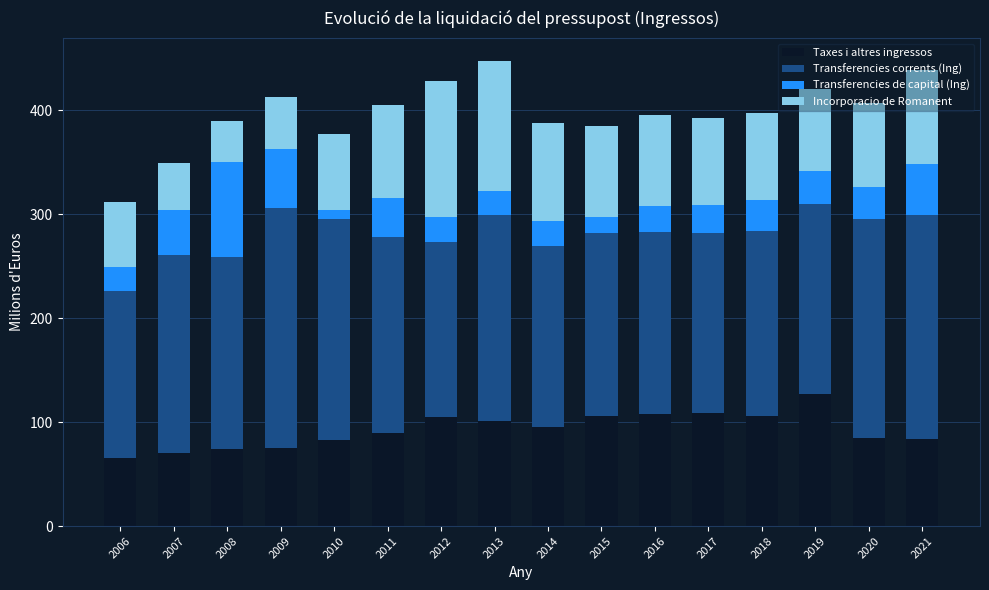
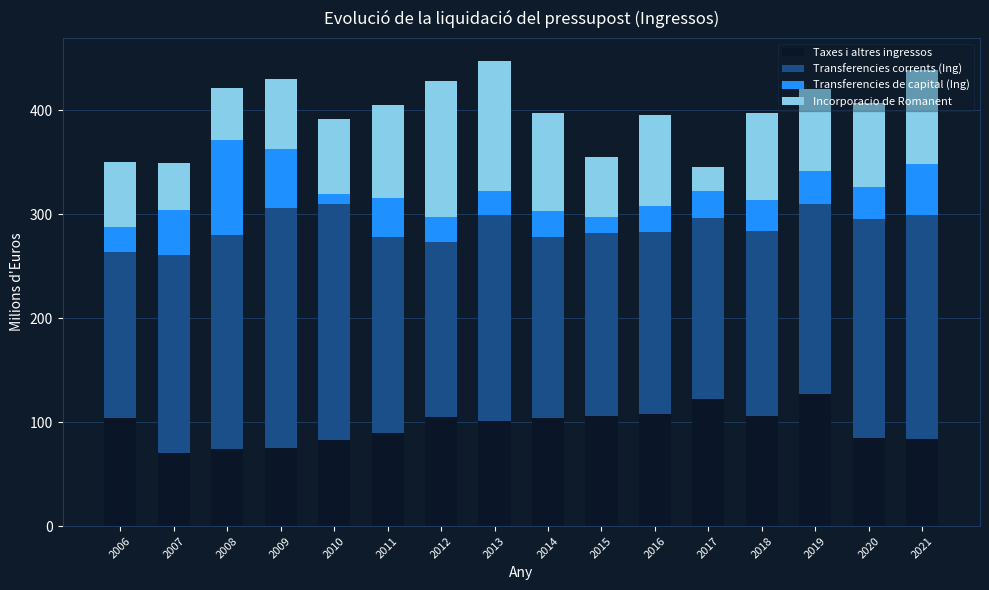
Taxes i altres ingressos, 2006: 66 -> 104
Transferencies corrents (Ing), 2008: 185 -> 206
Incorporacio de Romanent, 2008: 39 -> 50
Incorporacio de Romanent, 2009: 50 -> 67
Transferencies corrents (Ing), 2010: 213 -> 227
Taxes i altres ingressos, 2014: 95 -> 104
Incorporacio de Romanent, 2015: 88 -> 59
Taxes i altres ingressos, 2017: 109 -> 123
Incorporacio de Romanent, 2017: 84 -> 23
